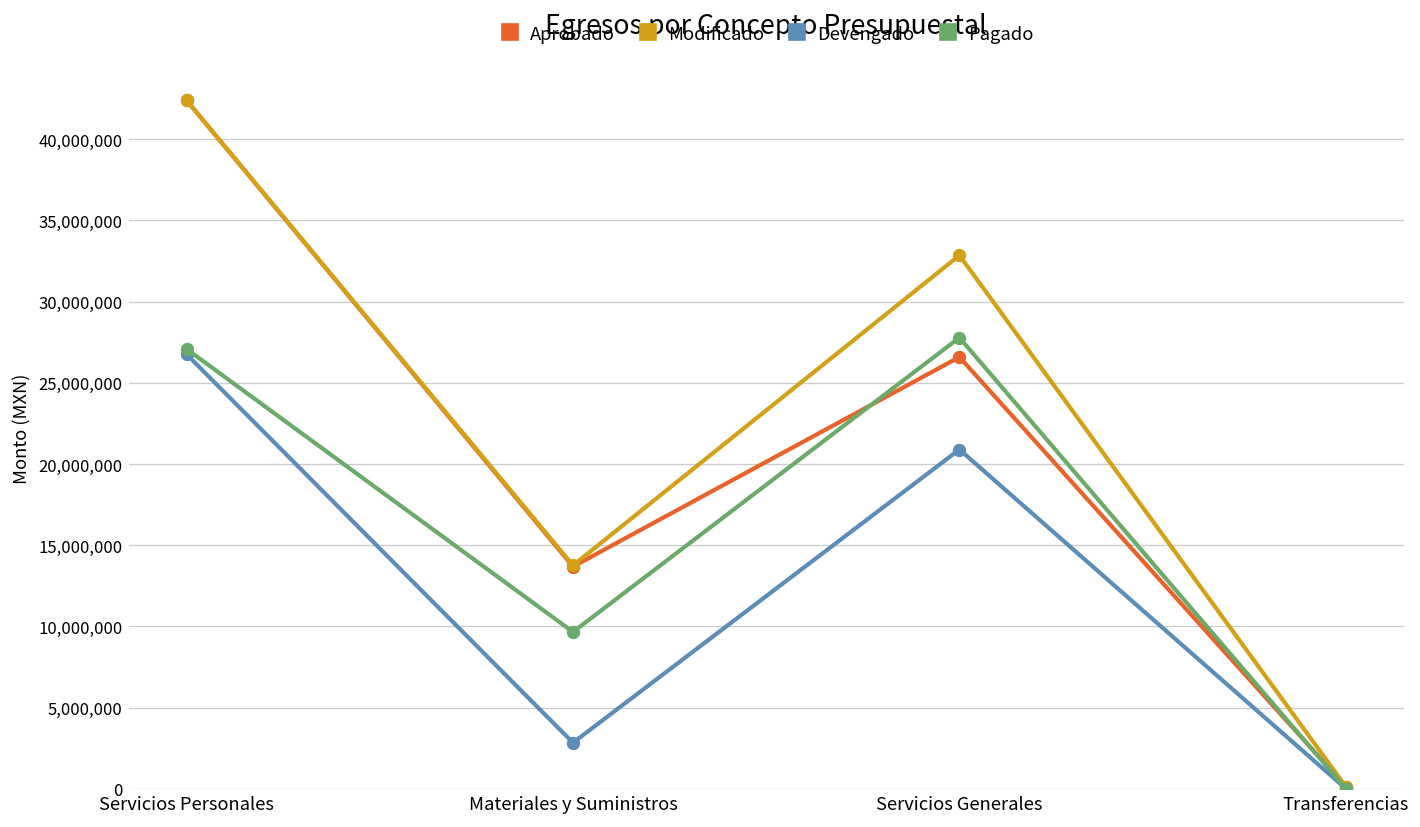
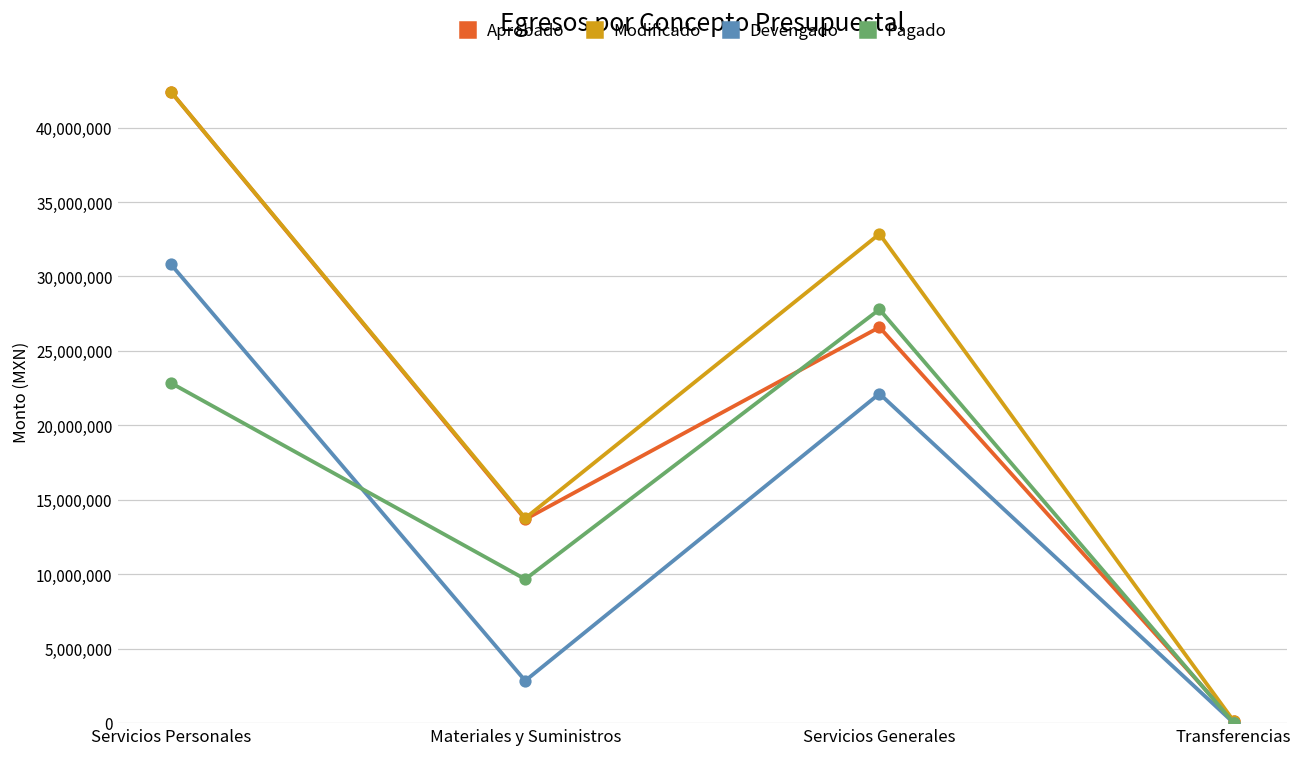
Devengado, Servicios Personales: 26,800,000 -> 30,800,000
Pagado, Servicios Personales: 27,100,000 -> 22,800,000
Devengado, Servicios Generales: 20,900,000 -> 22,100,000
